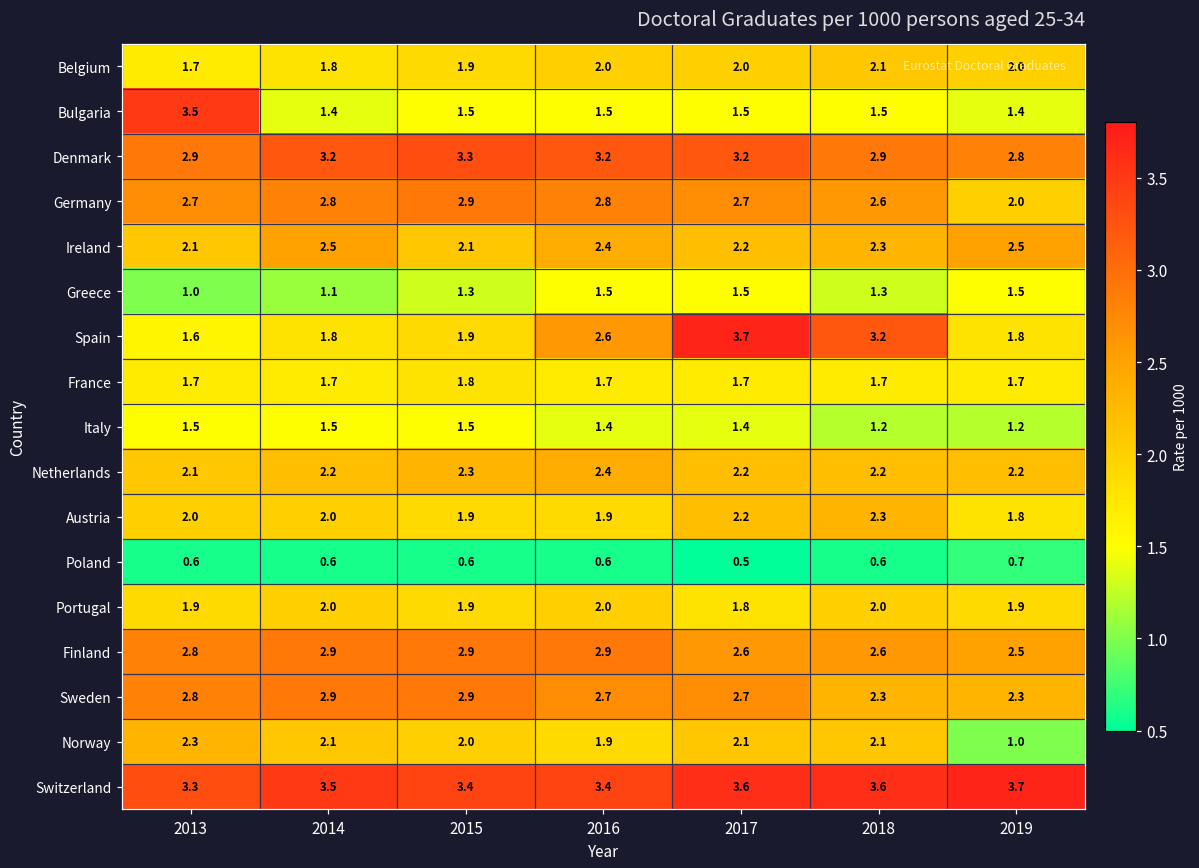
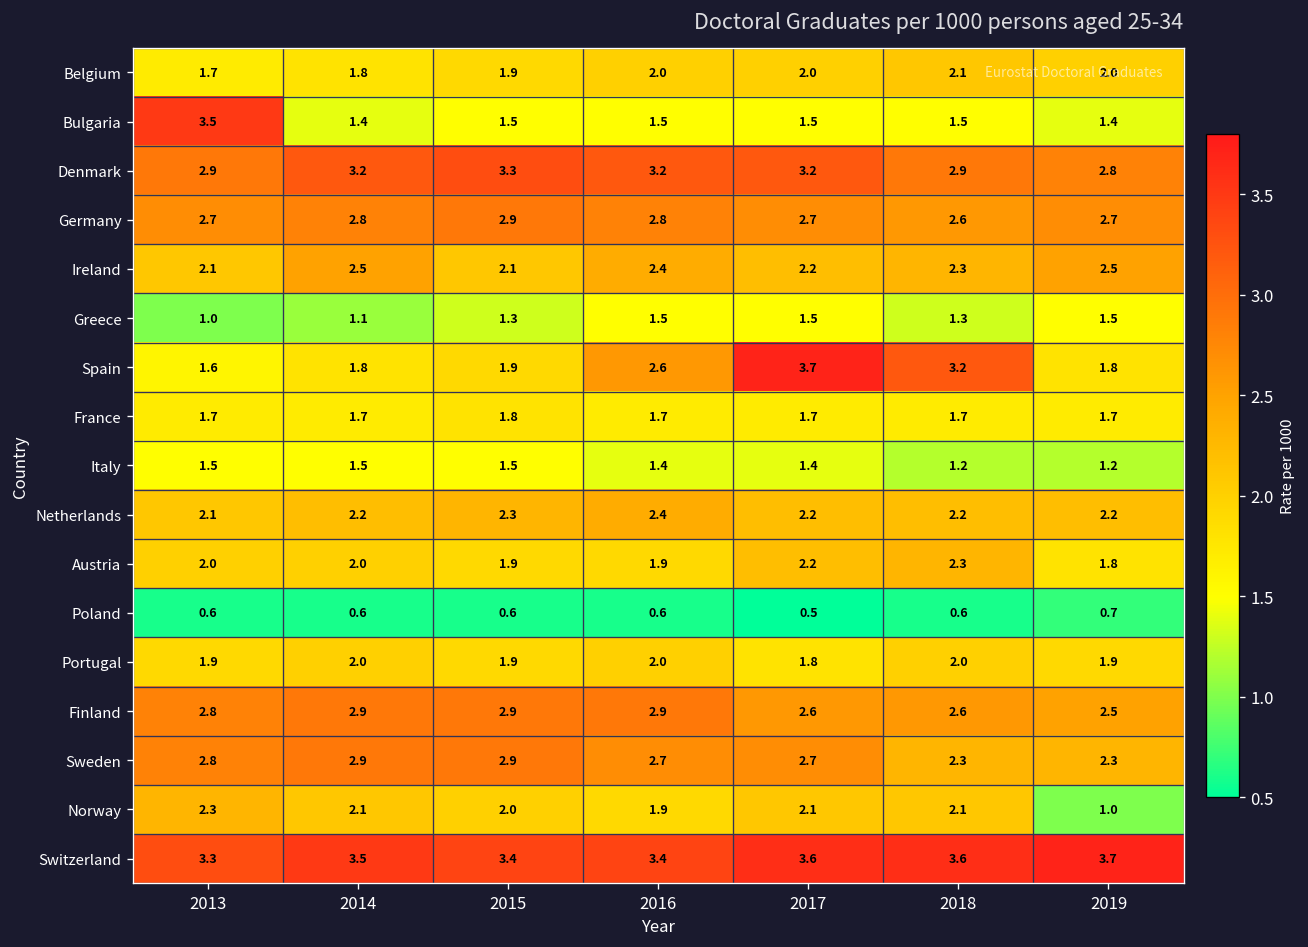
Germany, 2019: 2.0 -> 2.7
